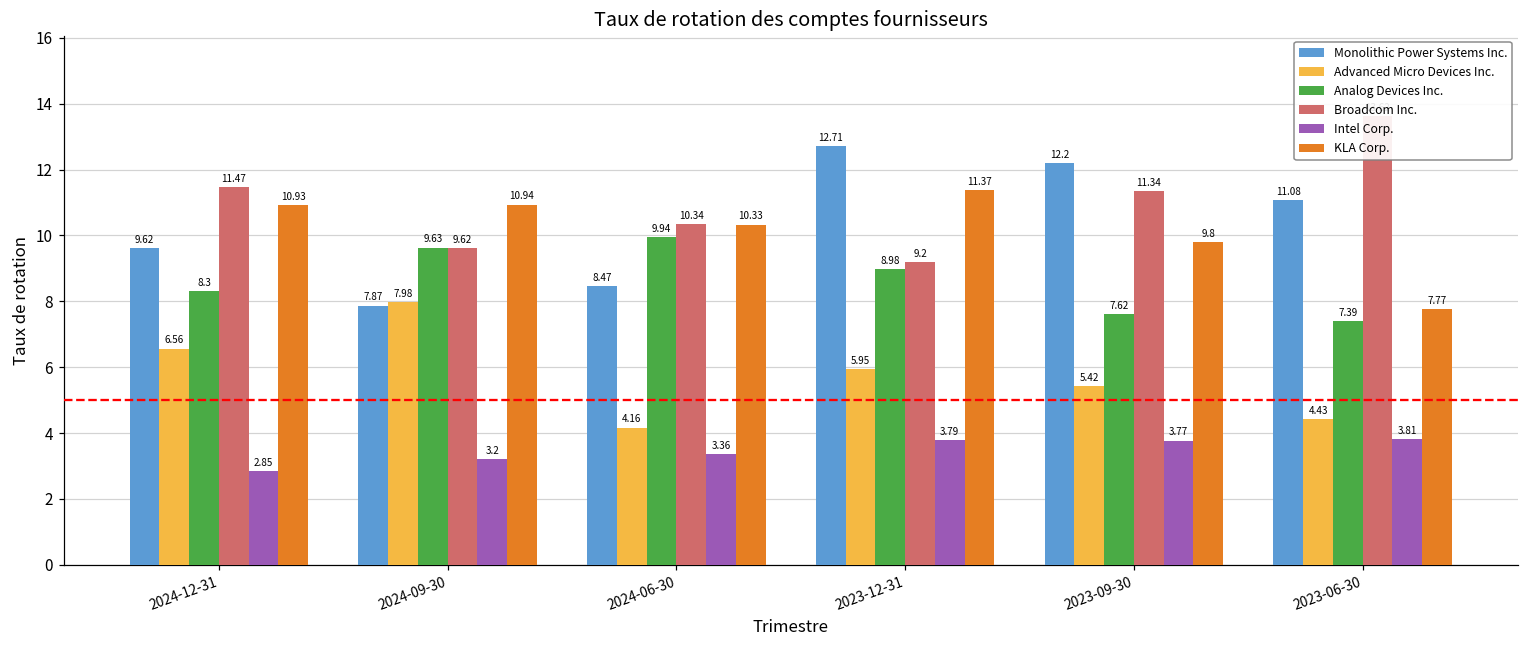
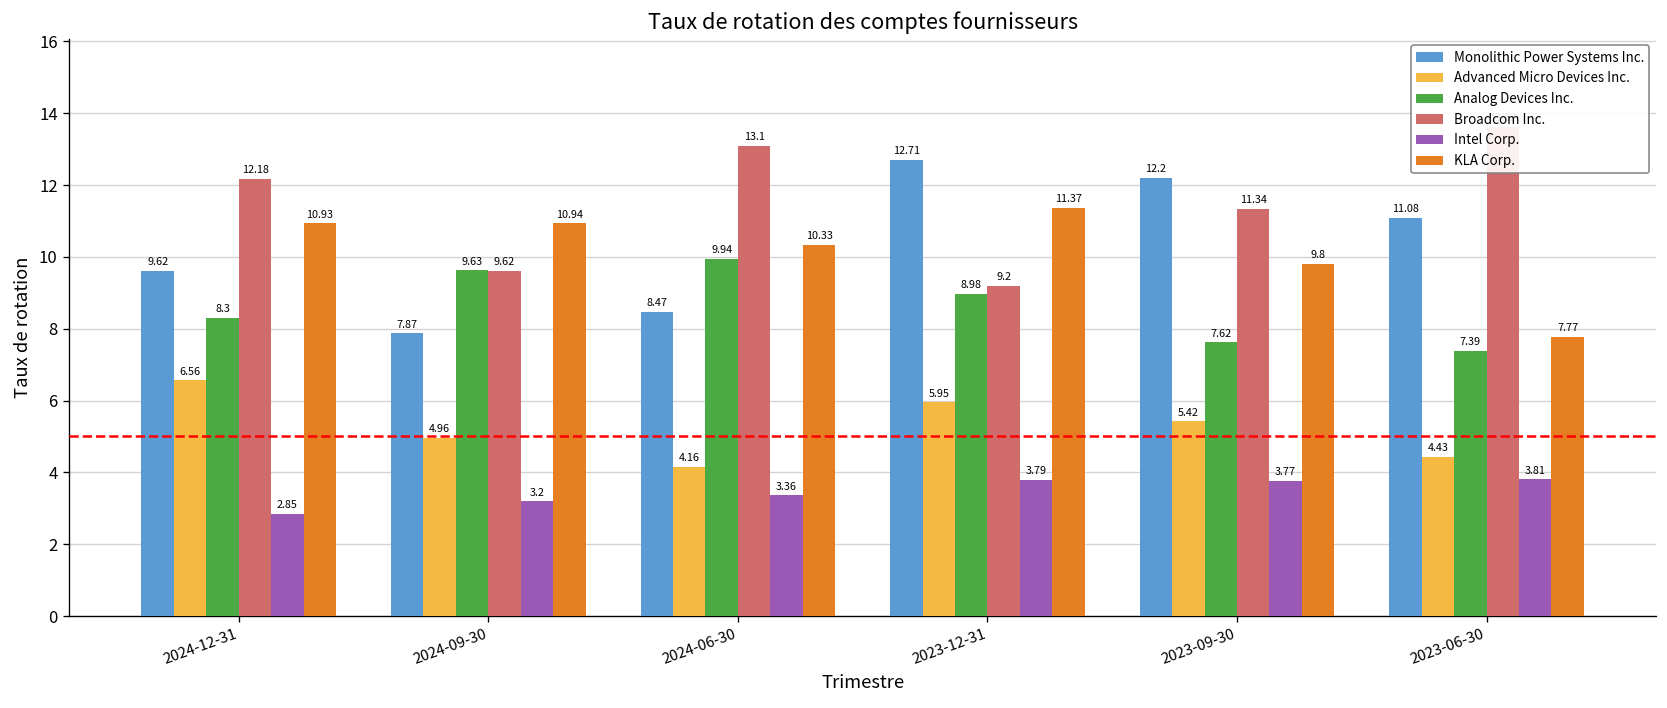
Broadcom Inc., 2024-12-31: 11.47 -> 12.18
Advanced Micro Devices Inc., 2024-09-30: 7.98 -> 4.96
Broadcom Inc., 2024-06-30: 10.34 -> 13.1
